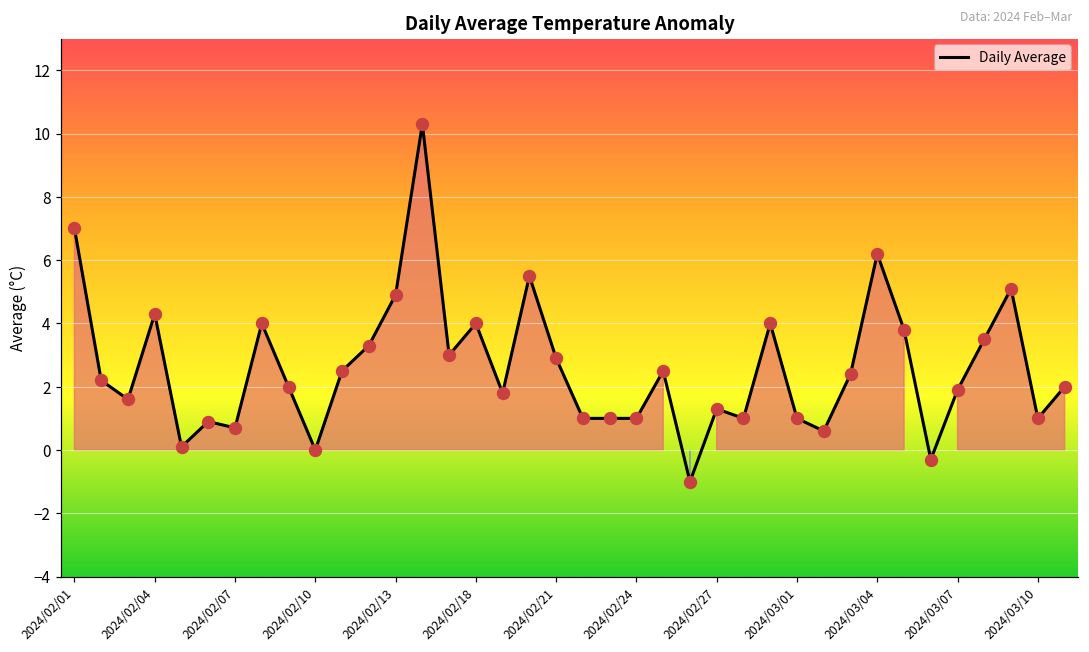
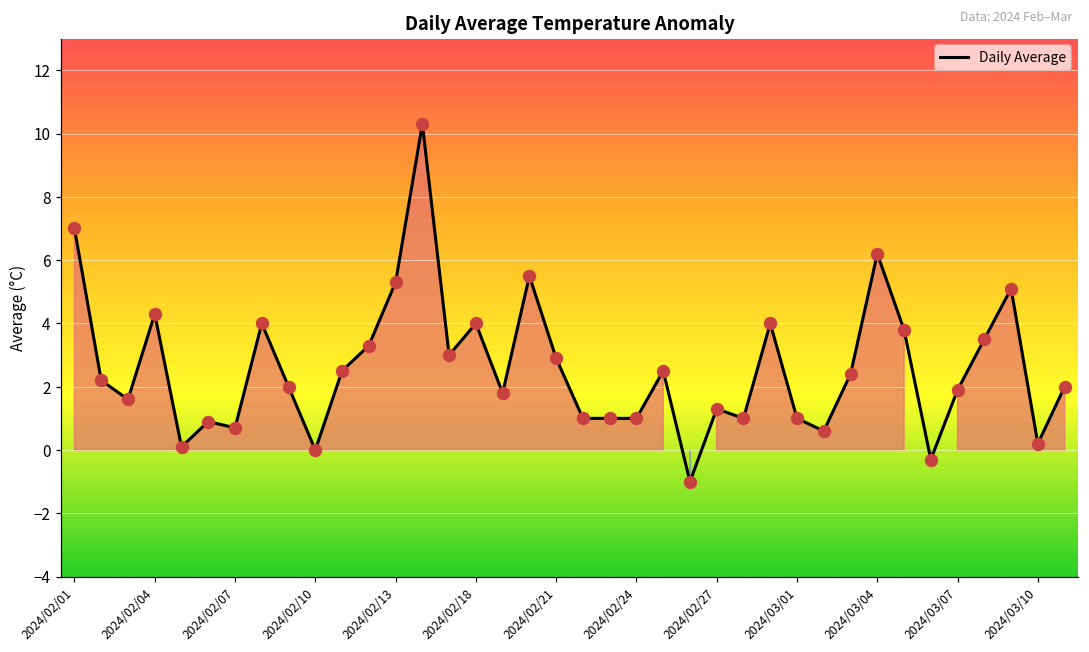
Daily Average, 2024/02/13: 4.9 -> 5.3
Daily Average, 2024/03/10: 1.0 -> 0.2
